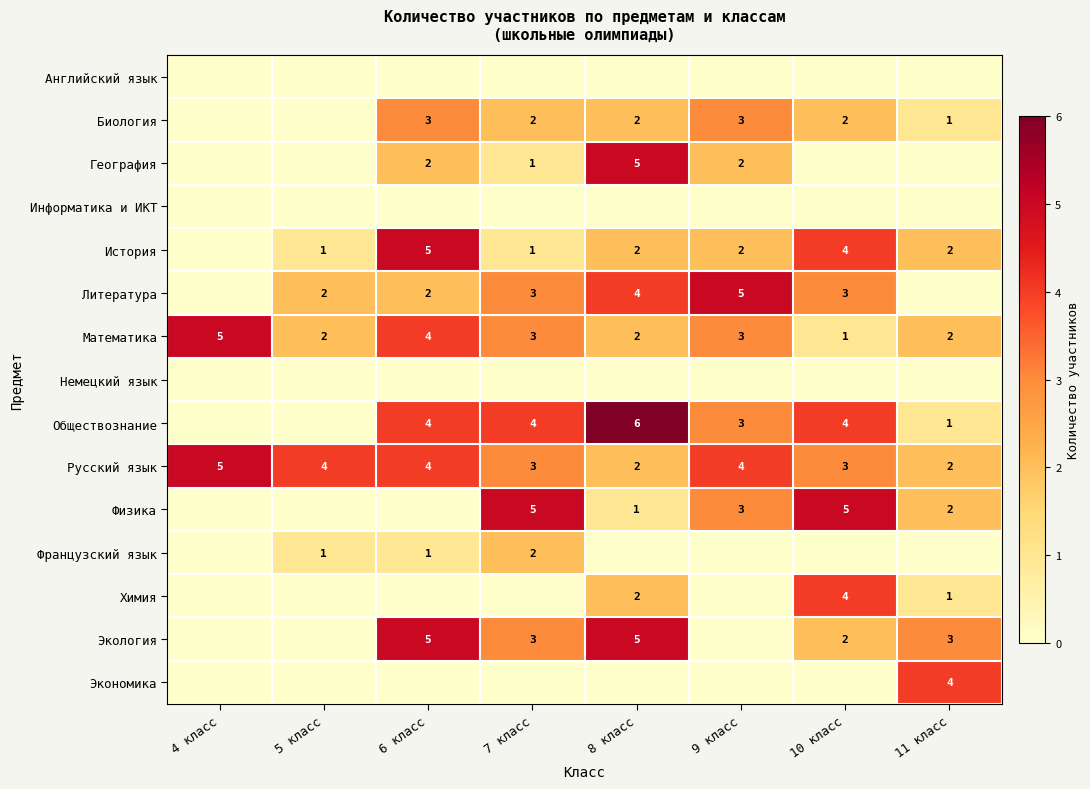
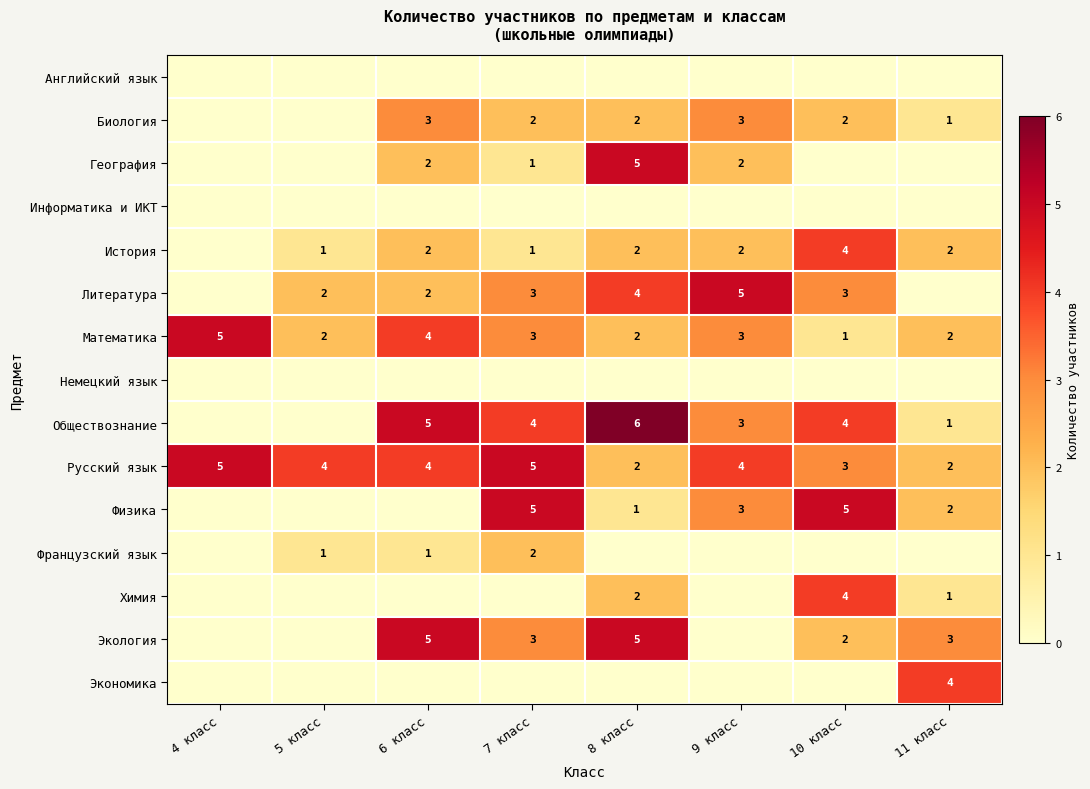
История, 6 класс: 5 -> 2
Обществознание, 6 класс: 4 -> 5
Русский язык, 7 класс: 3 -> 5
